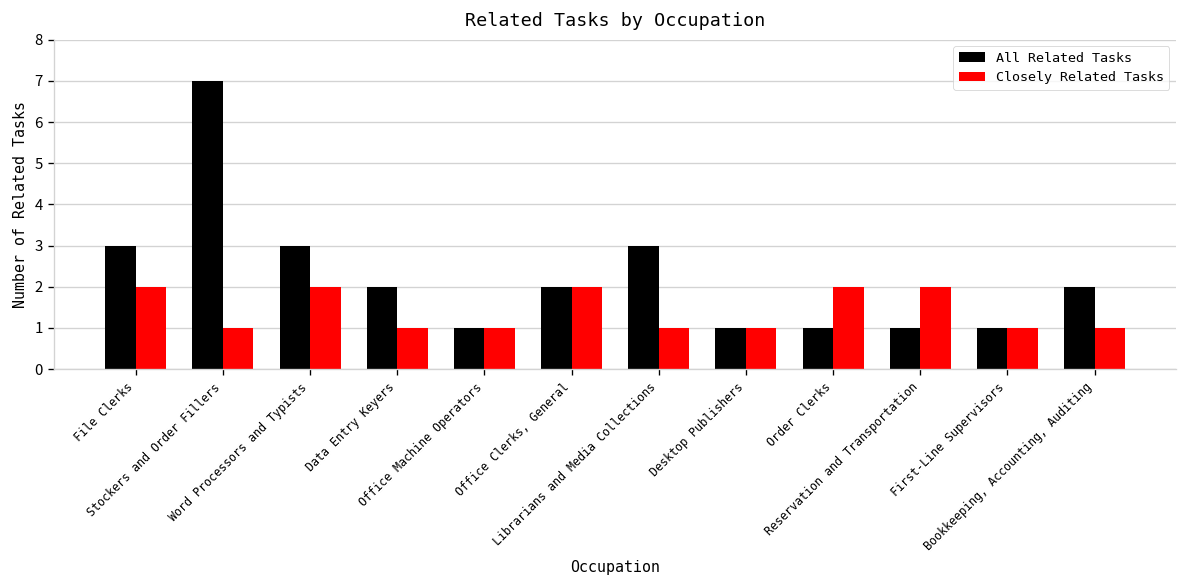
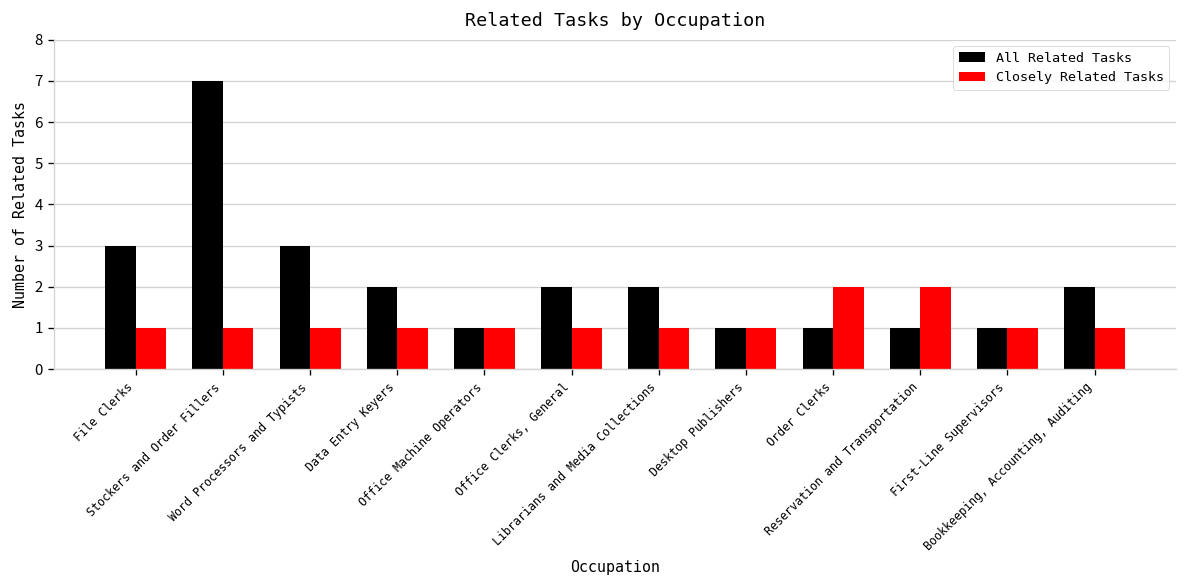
Closely Related Tasks, File Clerks: 2 -> 1
Closely Related Tasks, Word Processors and Typists: 2 -> 1
Closely Related Tasks, Office Clerks, General: 2 -> 1
All Related Tasks, Librarians and Media Collections: 3 -> 2
